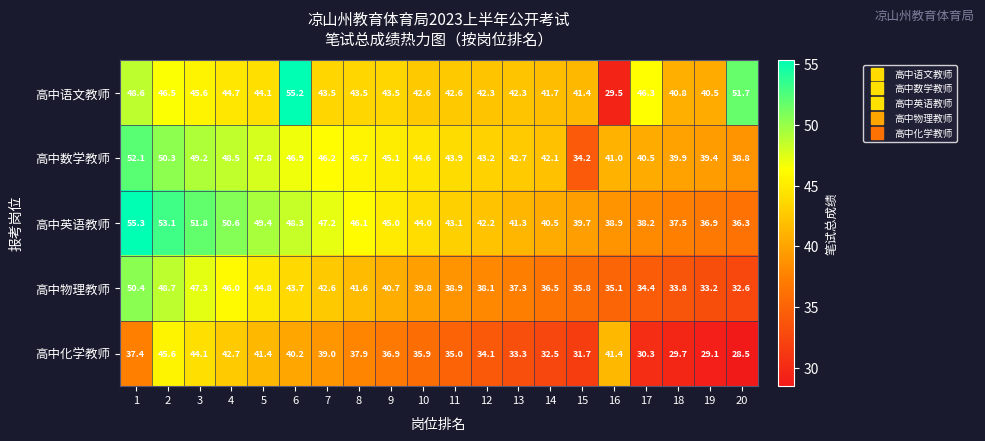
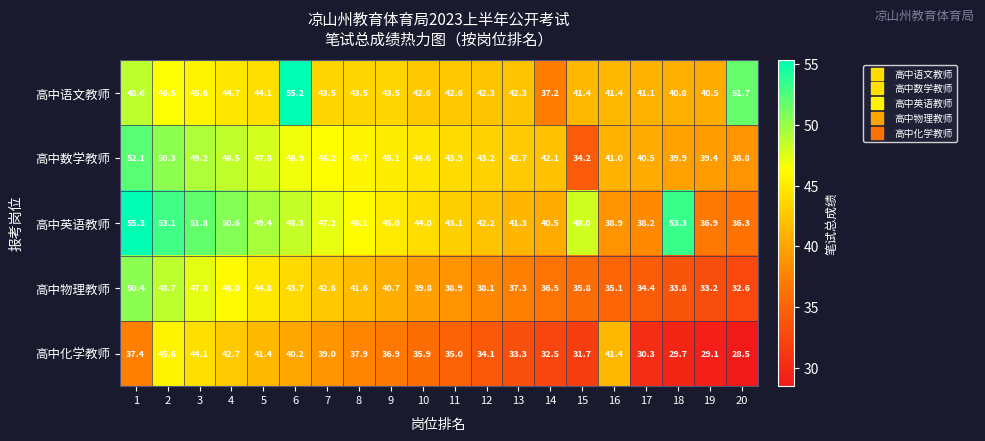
高中语文教师, 14: 41.7 -> 37.2
高中语文教师, 16: 29.5 -> 41.4
高中语文教师, 17: 46.3 -> 41.1
高中英语教师, 15: 39.7 -> 48.0
高中英语教师, 18: 37.5 -> 53.3
